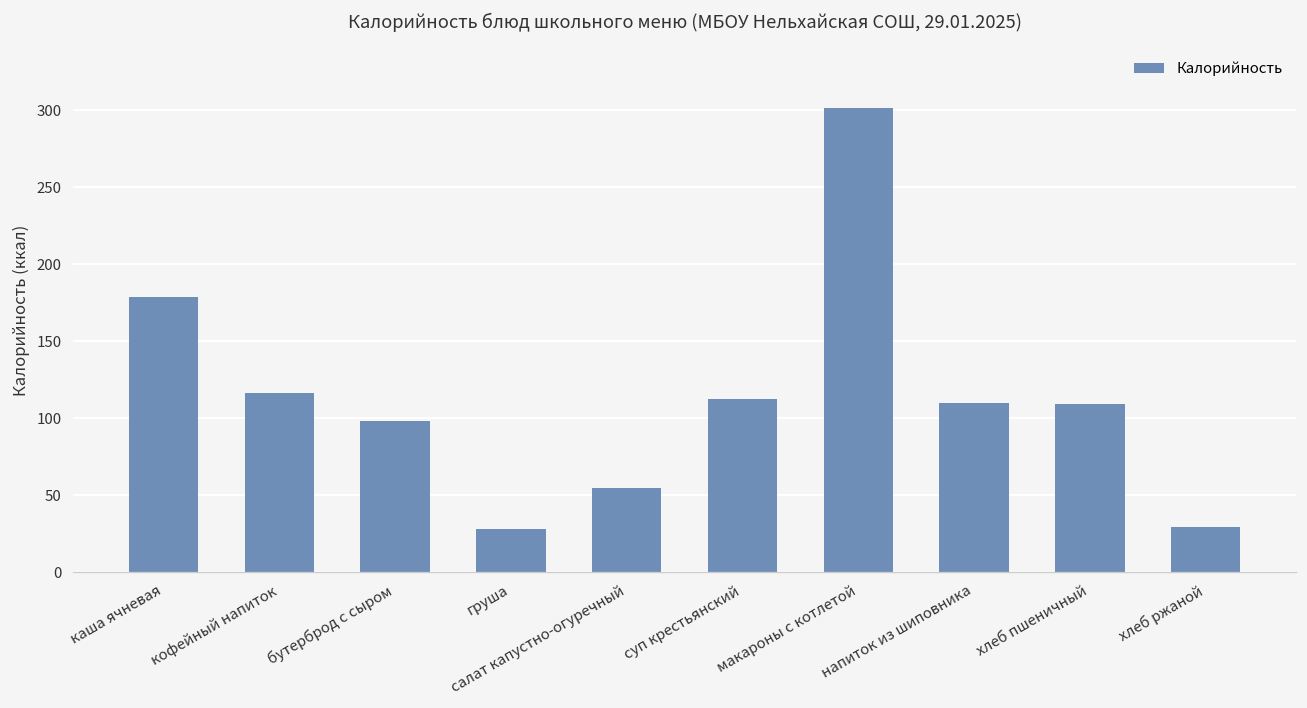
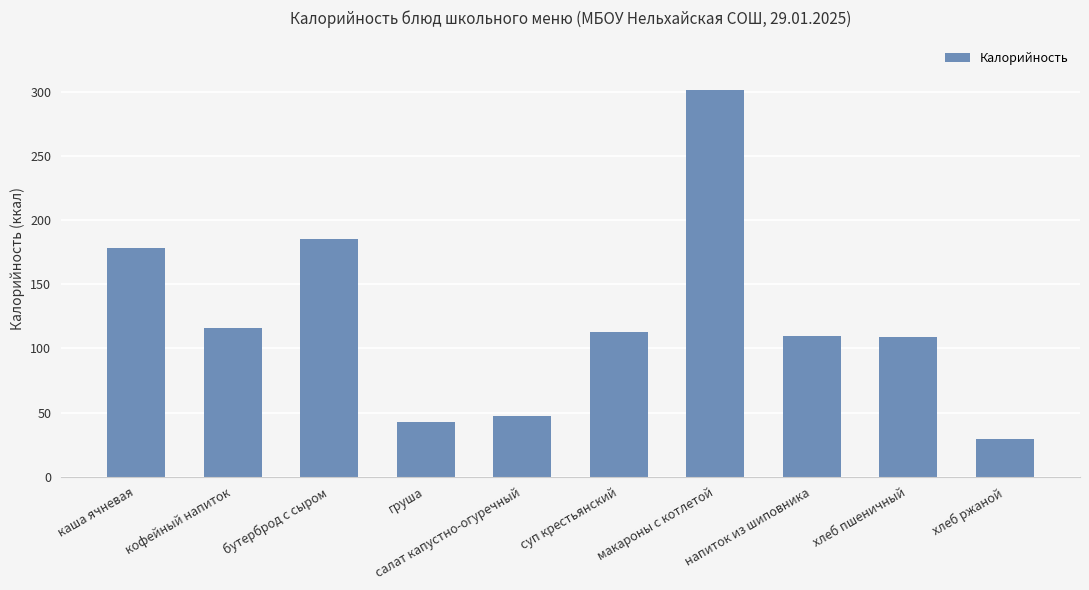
бутерброд с сыром: 98 -> 185
груша: 28 -> 43
салат капустно-огуречный: 54 -> 47
